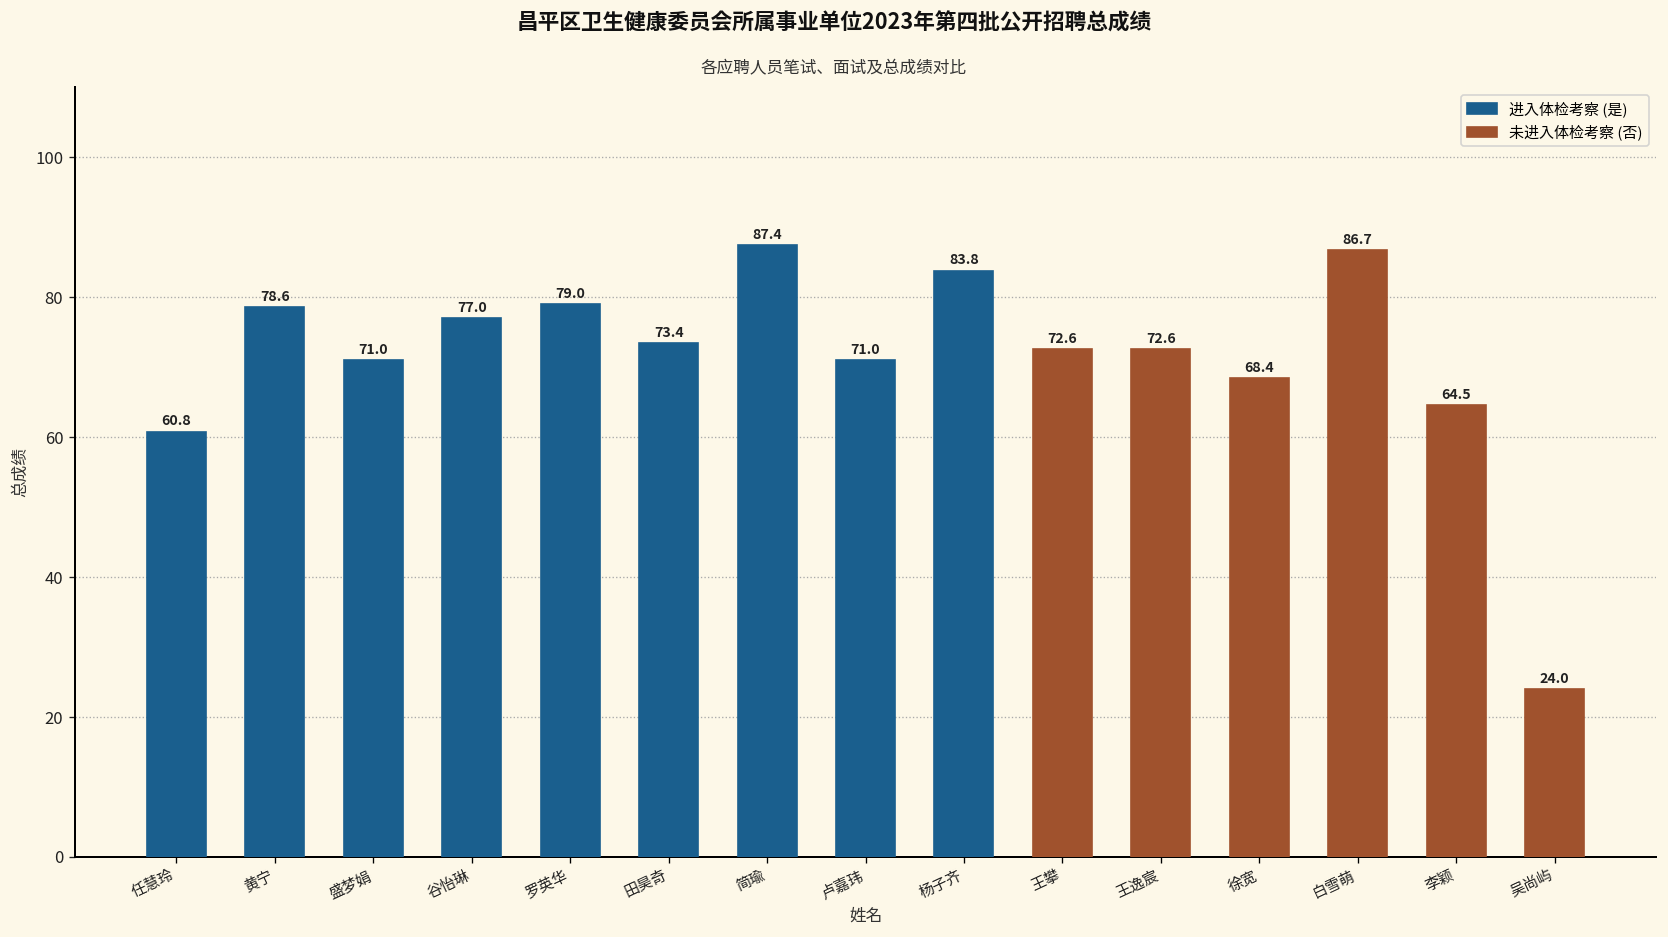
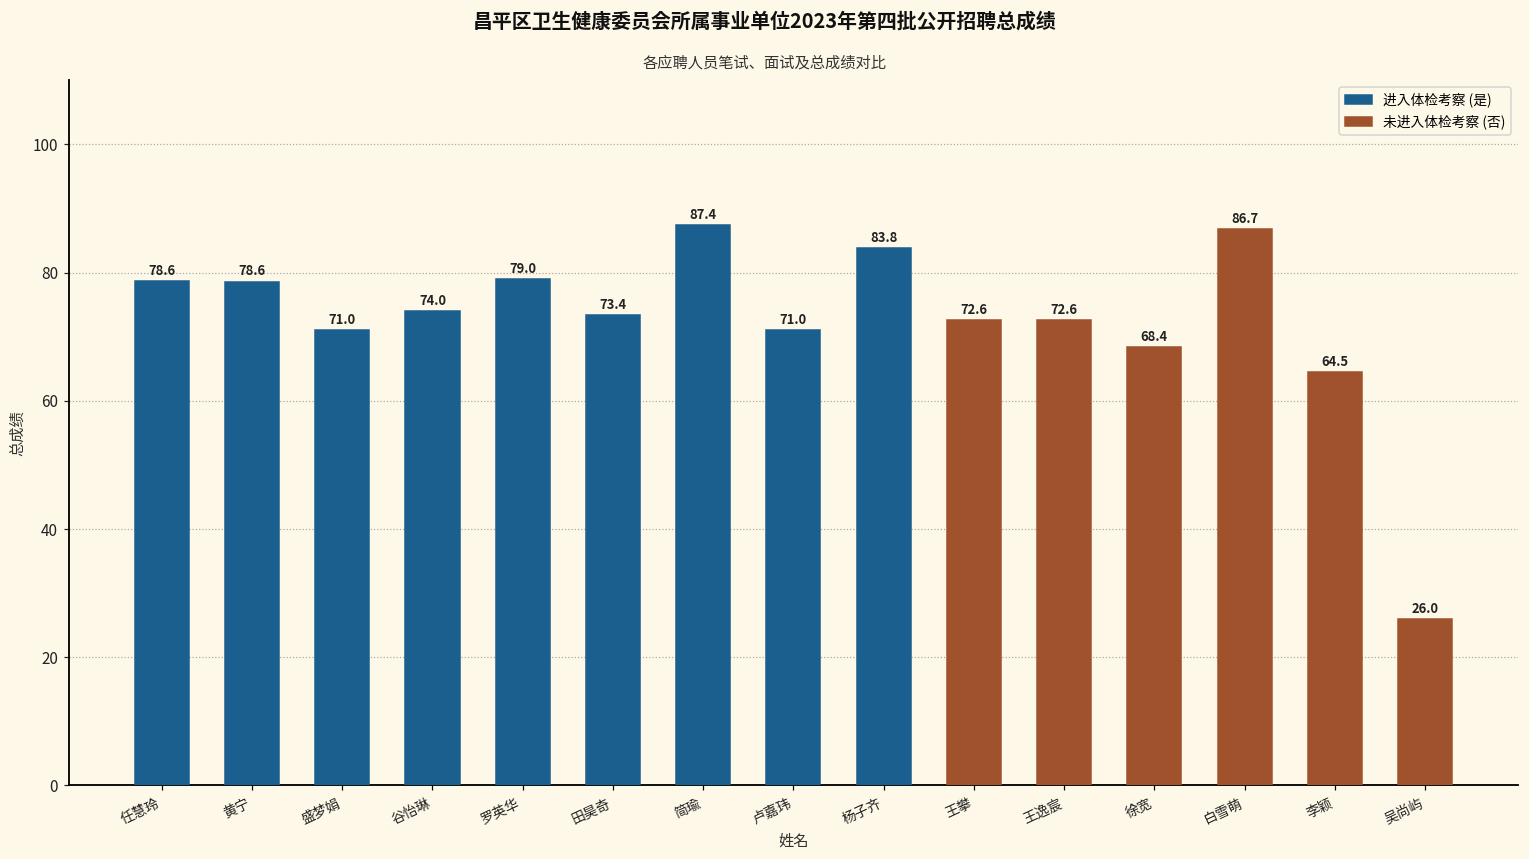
任慧玲: 60.8 -> 78.6
谷怡琳: 77.0 -> 74.0
吴尚屿: 24.0 -> 26.0
